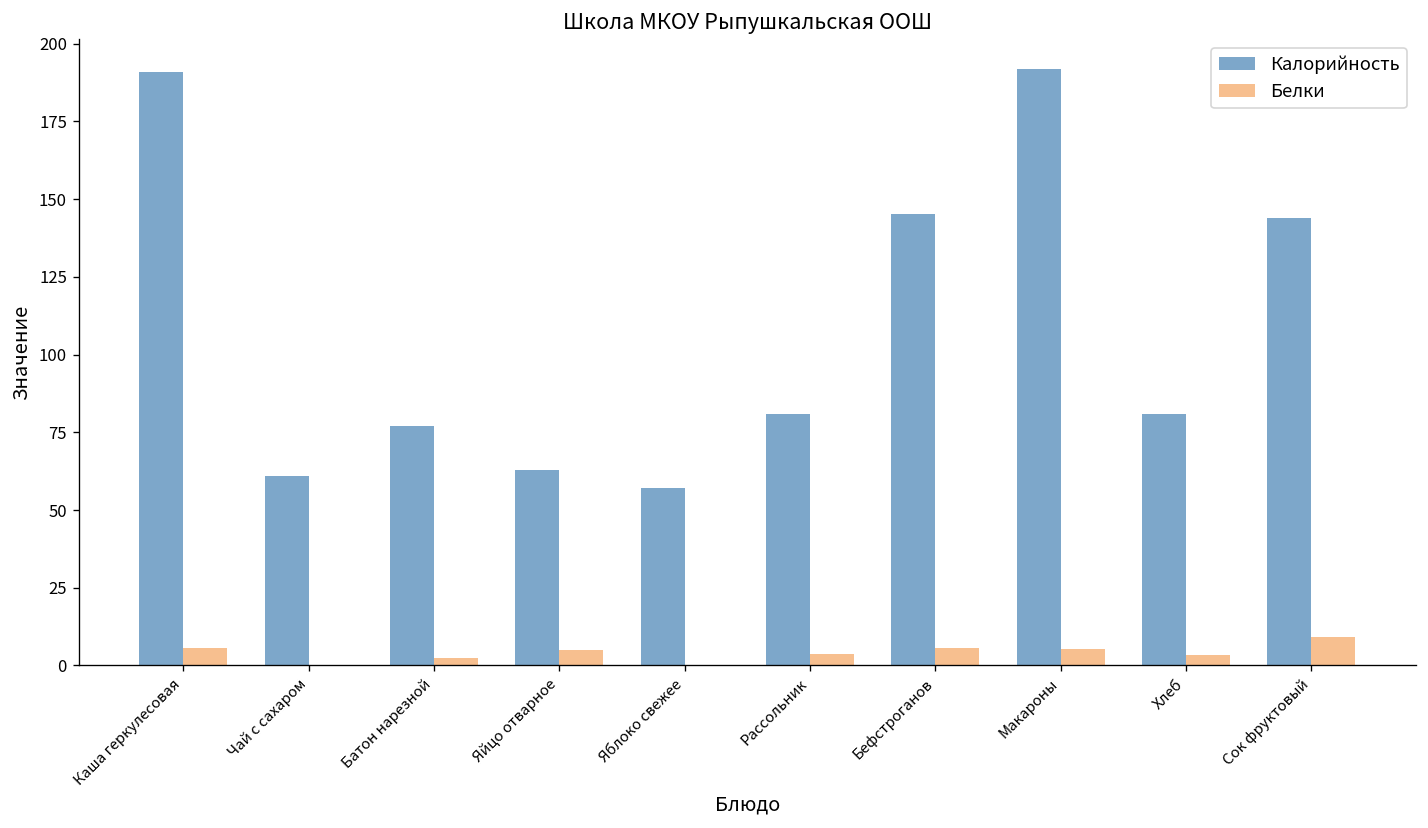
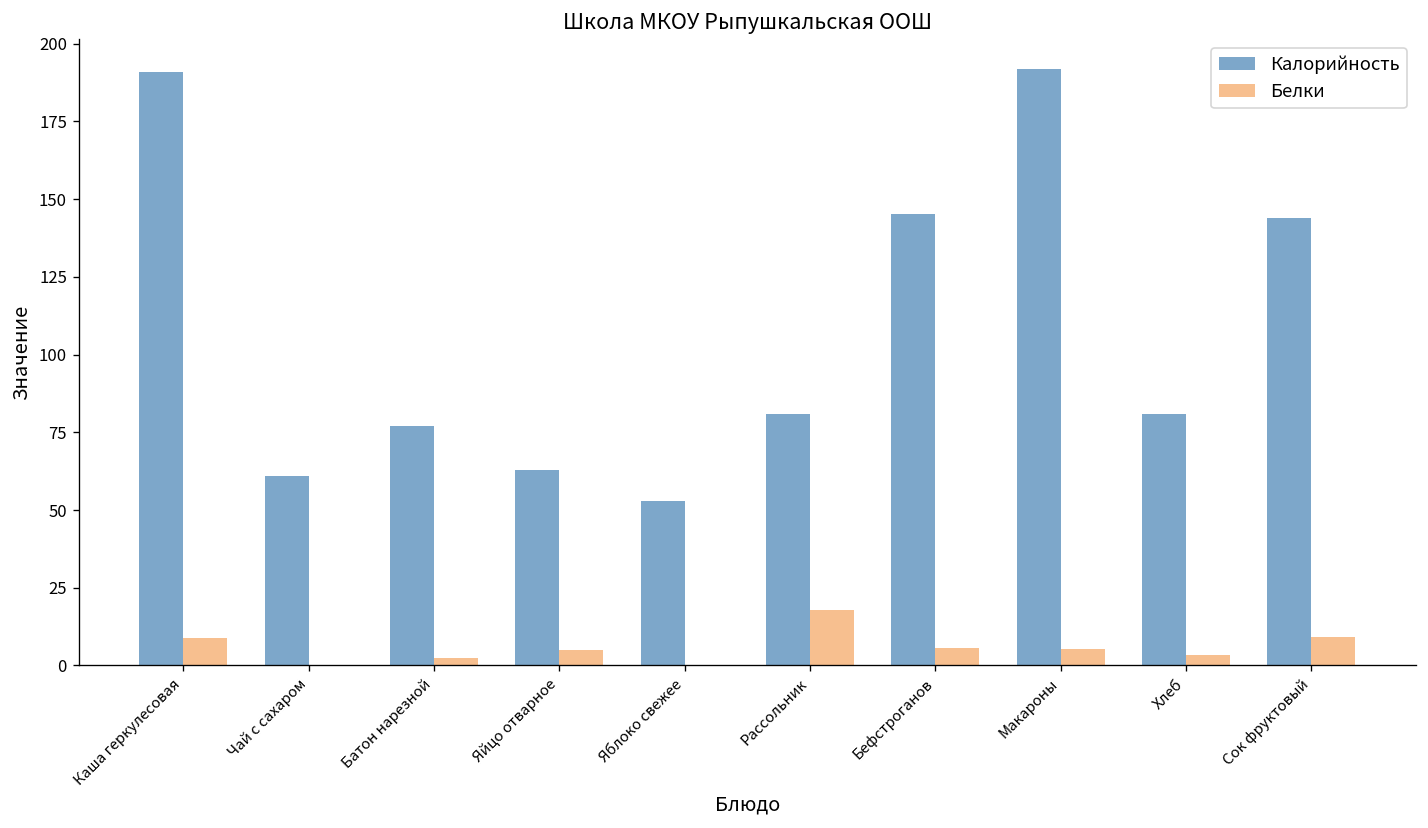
Белки, Каша геркулесовая: 6 -> 9
Калорийность, Яблоко свежее: 57 -> 53
Белки, Рассольник: 4 -> 18
